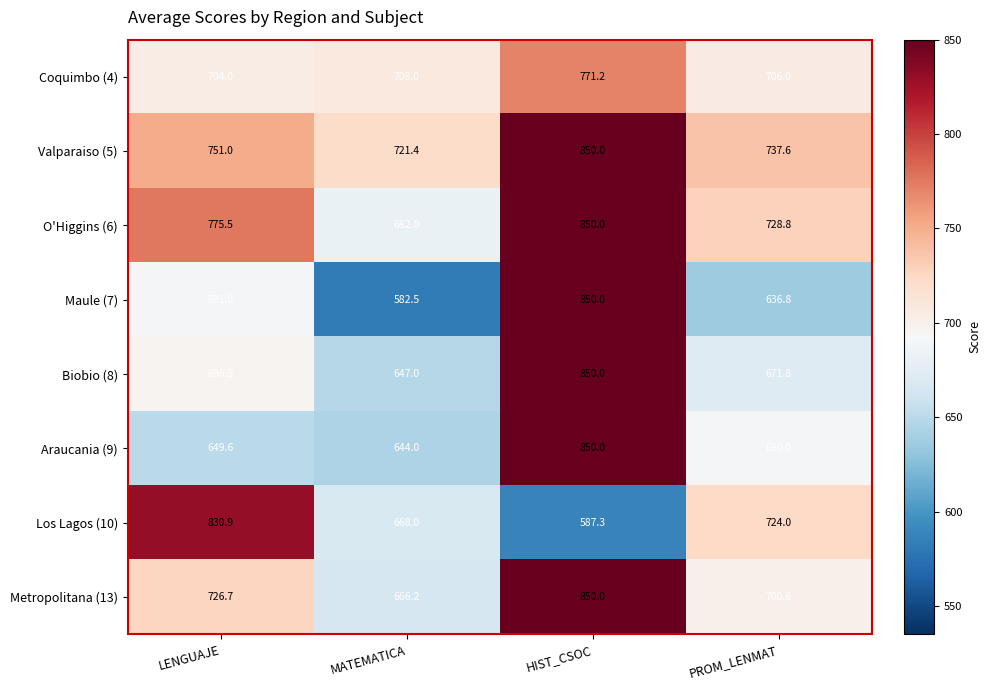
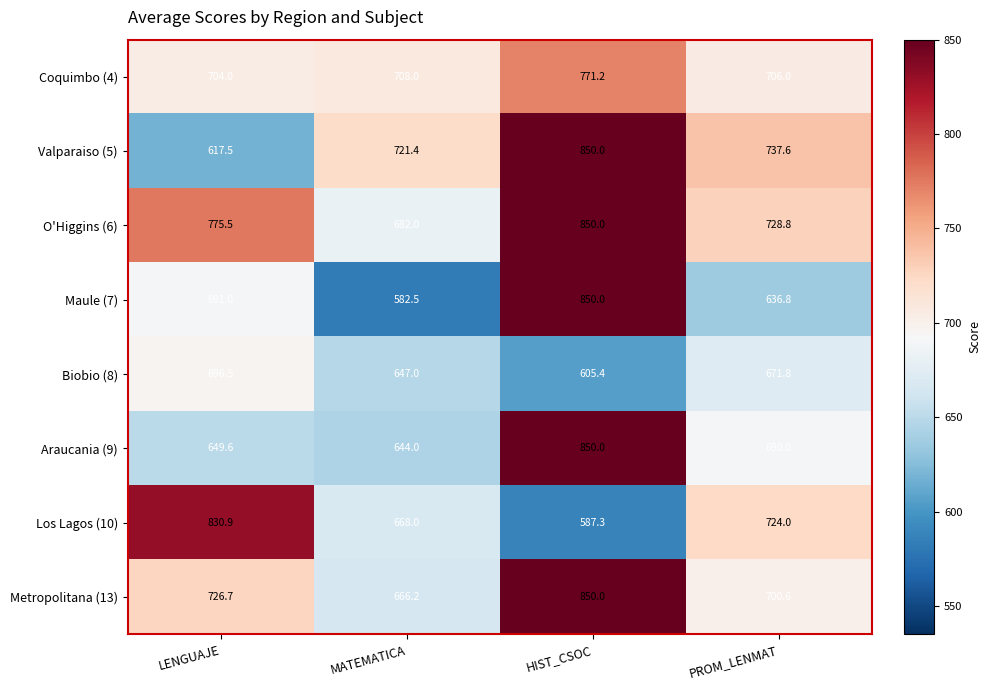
Valparaiso (5), LENGUAJE: 751.0 -> 617.5
Biobio (8), HIST_CSOC: 850.0 -> 605.4
